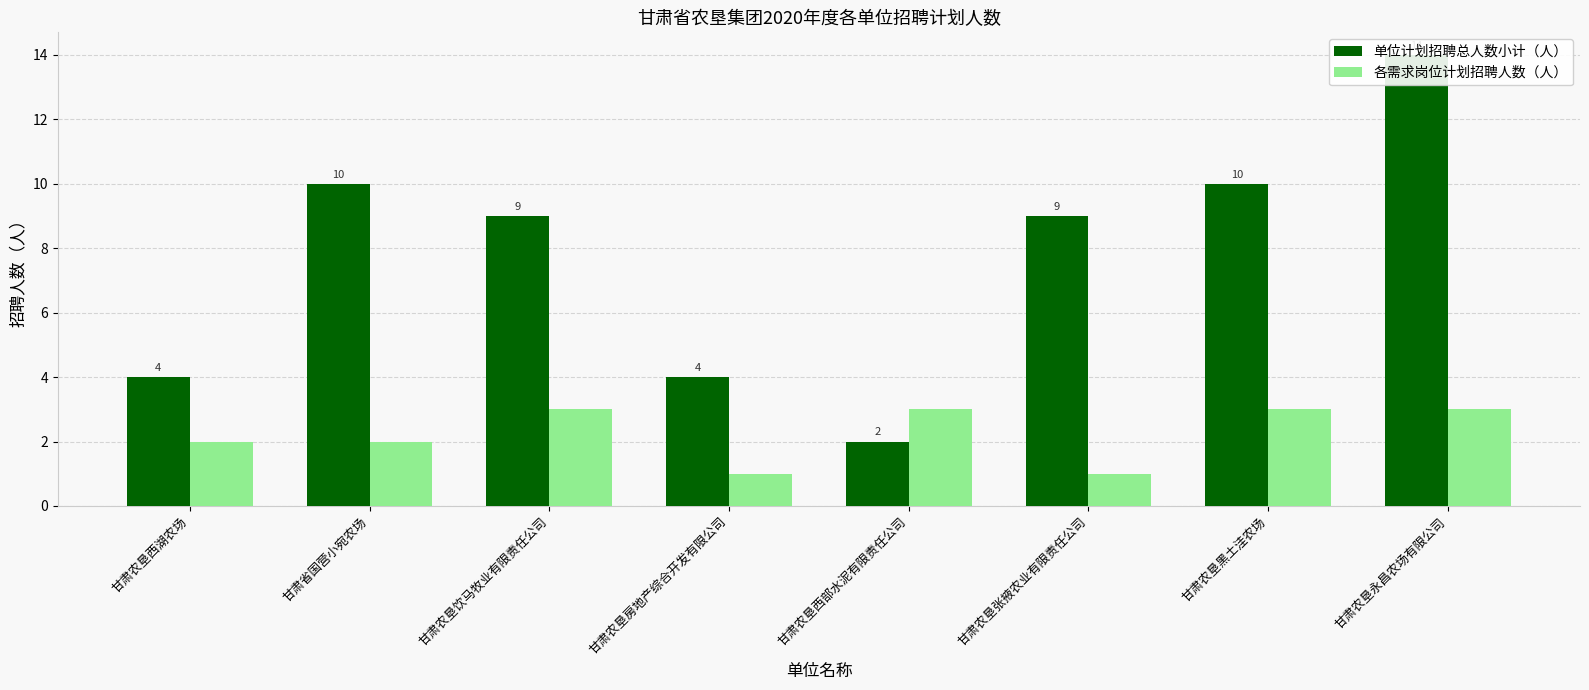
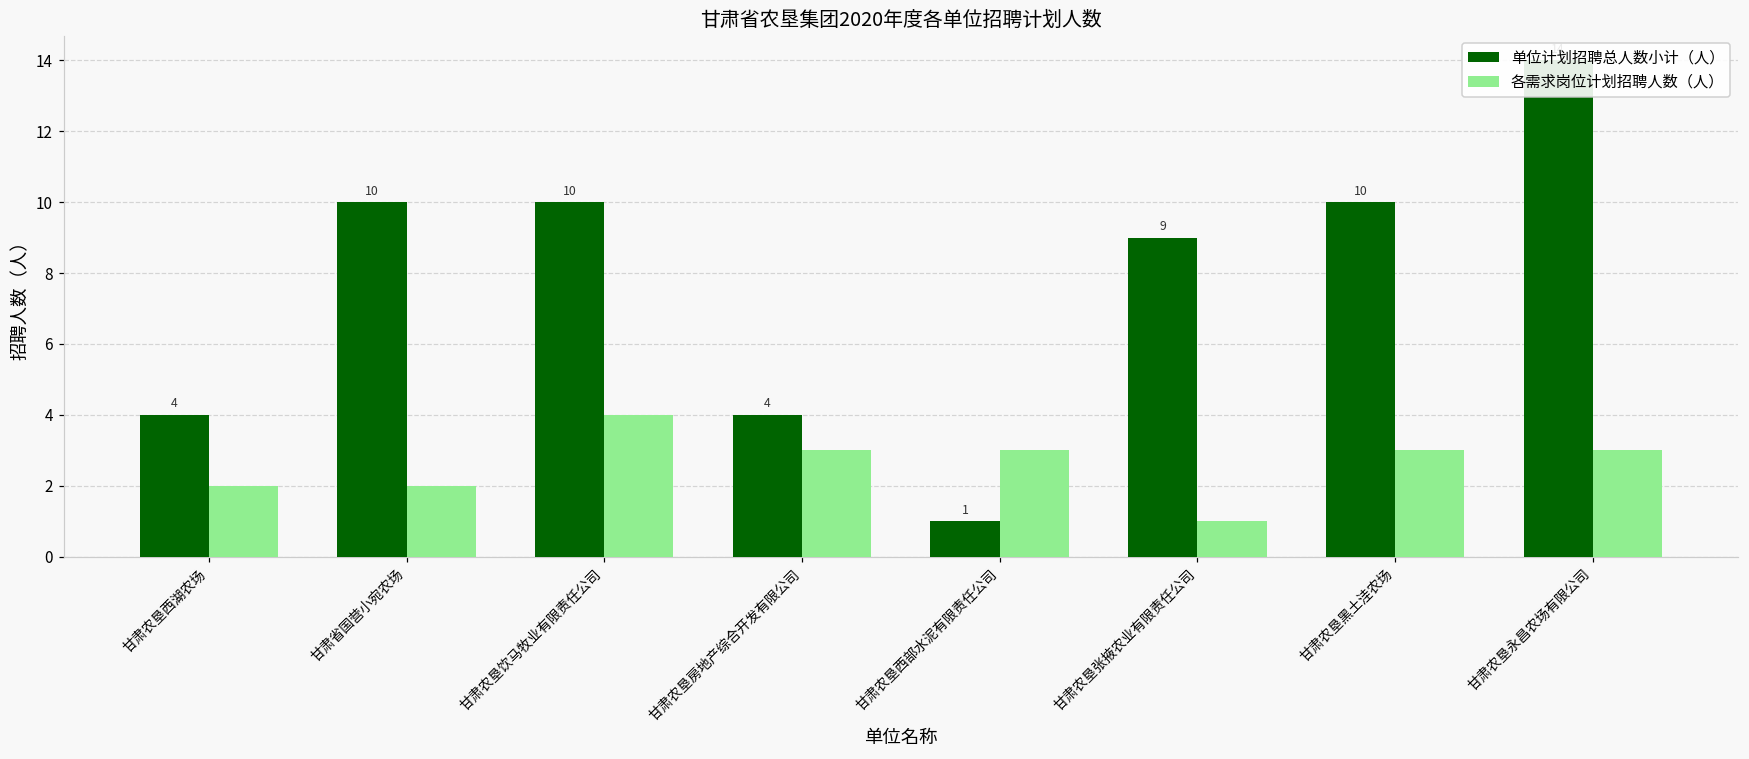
单位计划招聘总人数小计（人）, 甘肃农垦饮马牧业有限责任公司: 9 -> 10
各需求岗位计划招聘人数（人）, 甘肃农垦饮马牧业有限责任公司: 3 -> 4
各需求岗位计划招聘人数（人）, 甘肃农垦房地产综合开发有限公司: 1 -> 3
单位计划招聘总人数小计（人）, 甘肃农垦西部水泥有限责任公司: 2 -> 1
